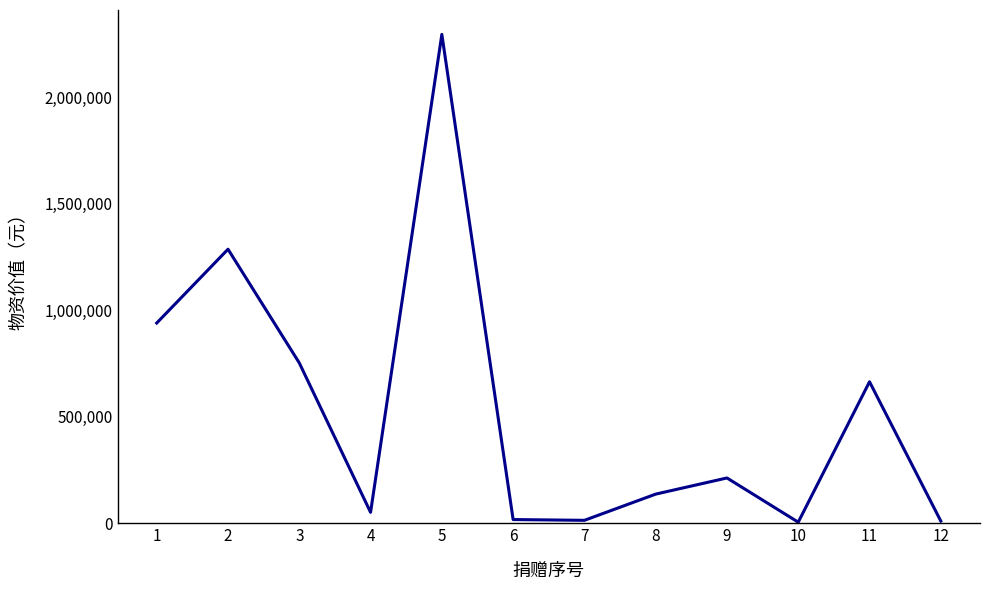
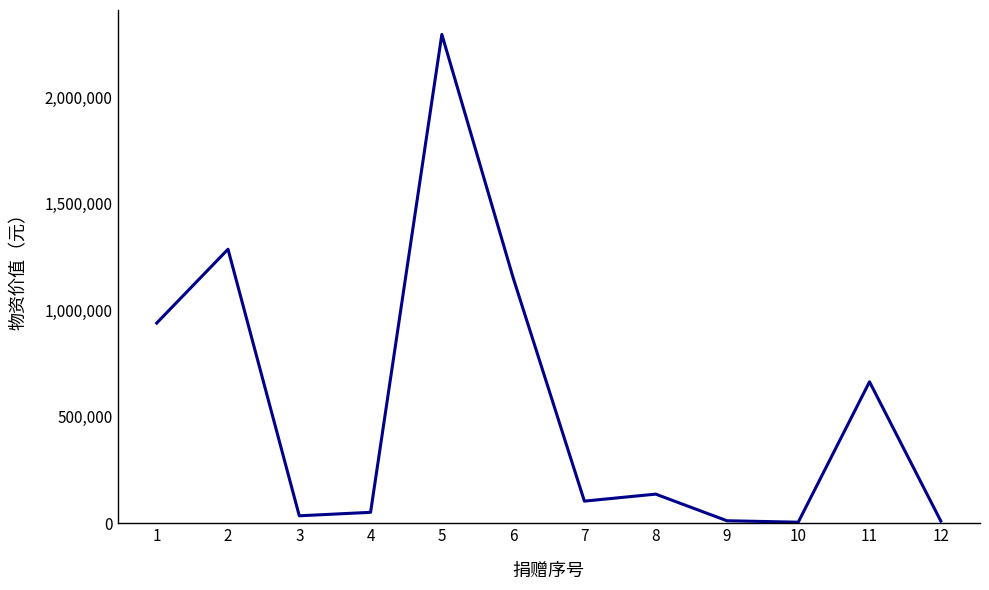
3: 750,000 -> 40,000
6: 20,000 -> 1,150,000
7: 10,000 -> 100,000
9: 210,000 -> 10,000
